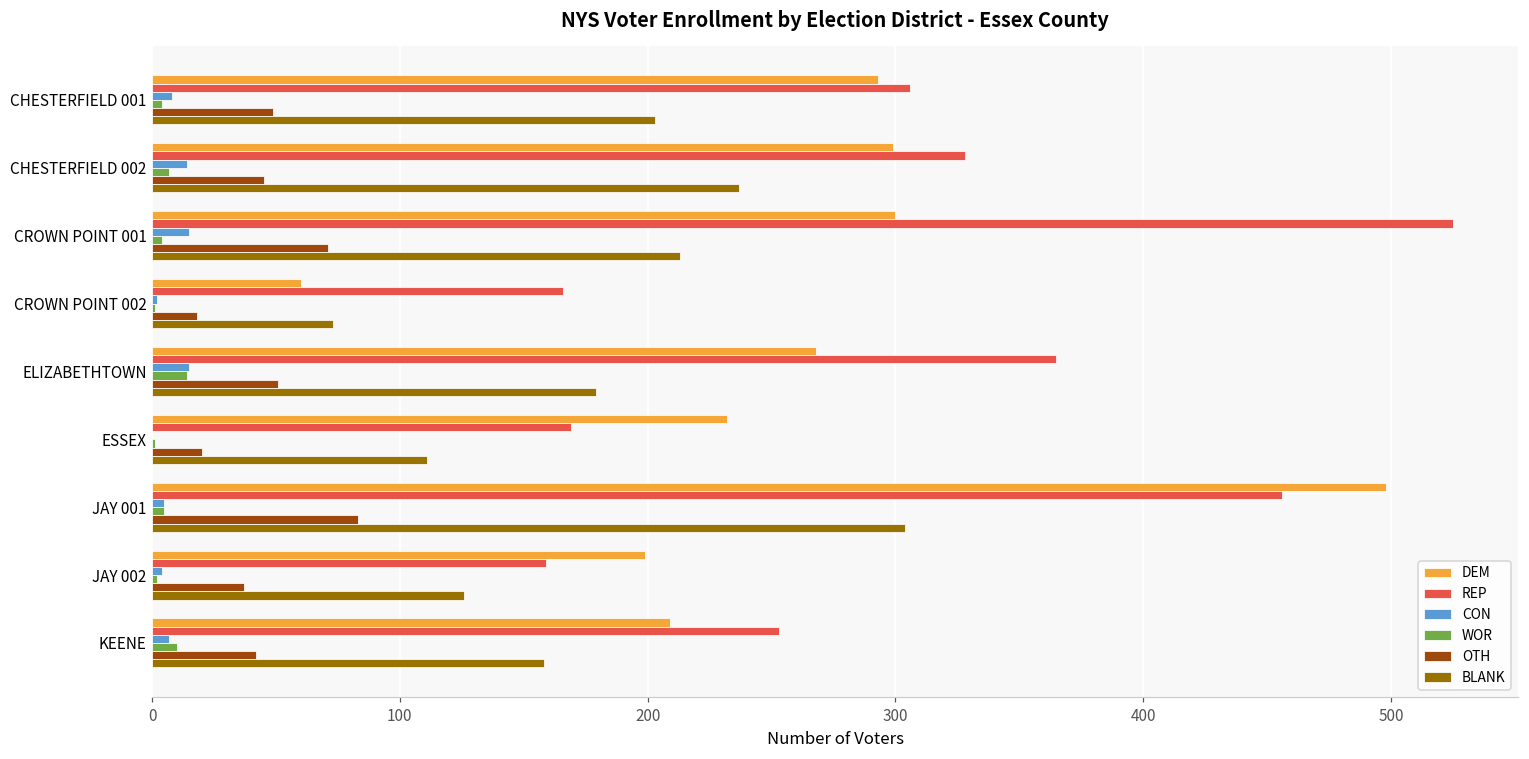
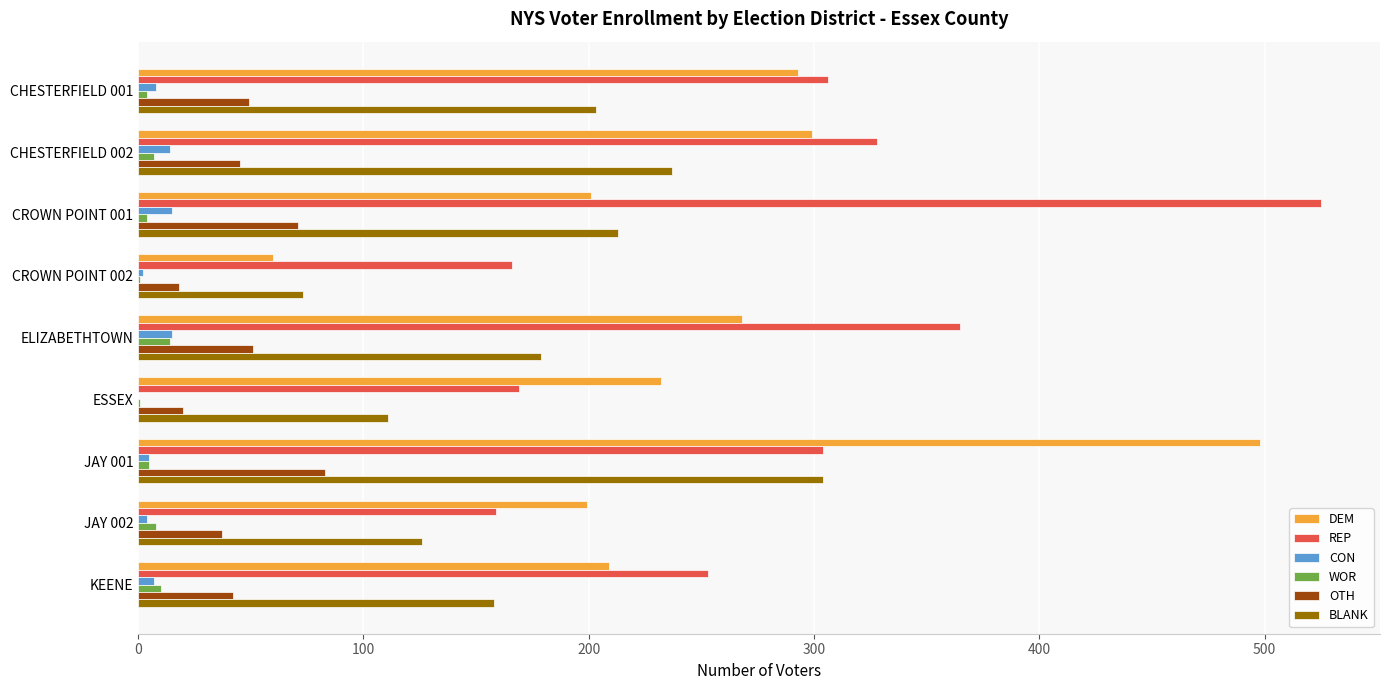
DEM, CROWN POINT 001: 300 -> 201
REP, JAY 001: 456 -> 304
WOR, JAY 002: 2 -> 8
